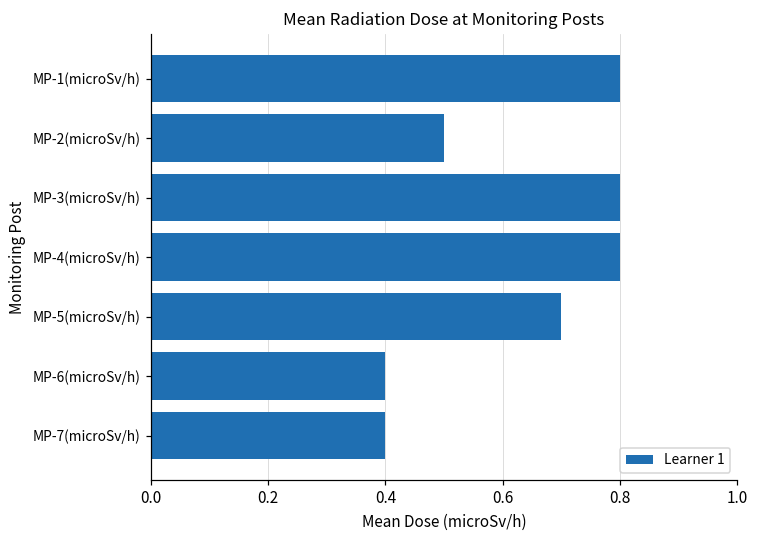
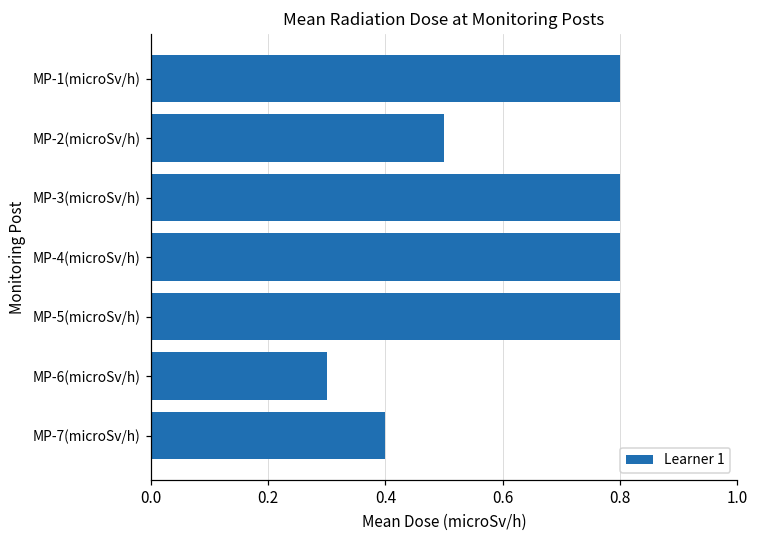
MP-5(microSv/h): 0.7 -> 0.8
MP-6(microSv/h): 0.4 -> 0.3
